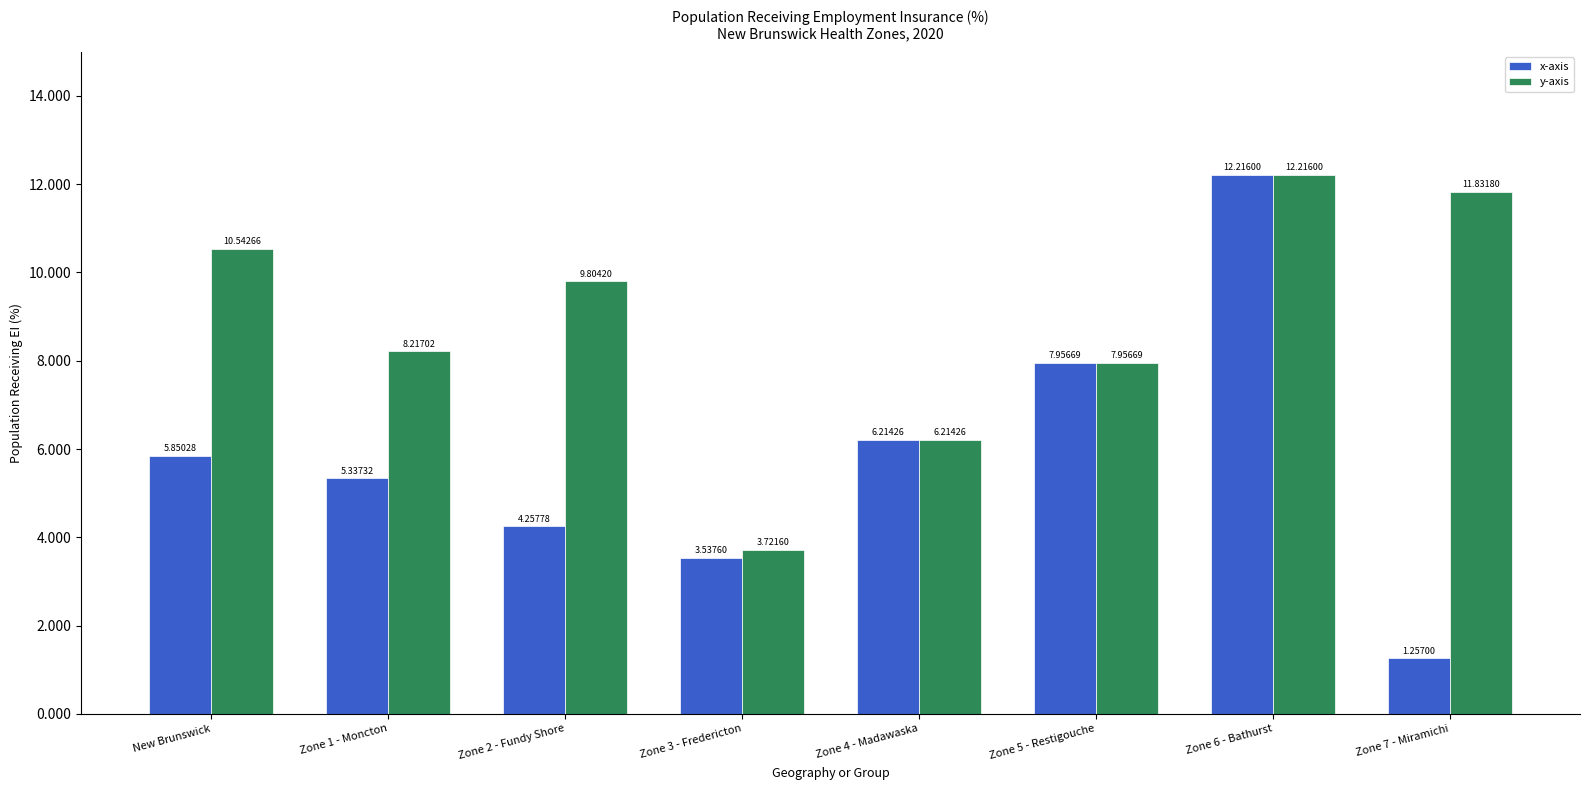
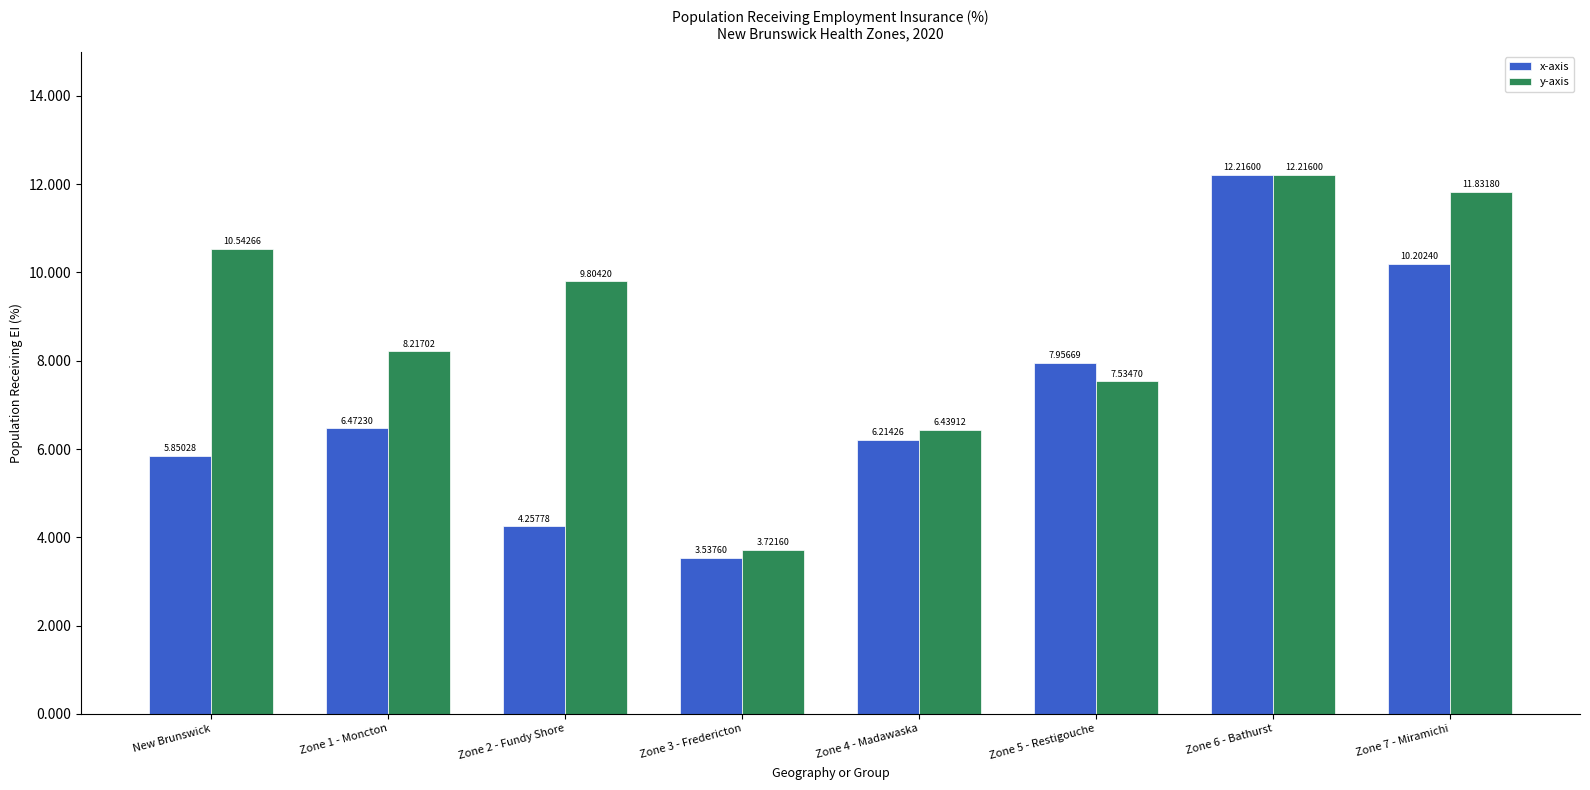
x-axis, Zone 1 - Moncton: 5.33732 -> 6.47230
y-axis, Zone 4 - Madawaska: 6.21426 -> 6.43912
y-axis, Zone 5 - Restigouche: 7.95669 -> 7.53470
x-axis, Zone 7 - Miramichi: 1.25700 -> 10.20240
